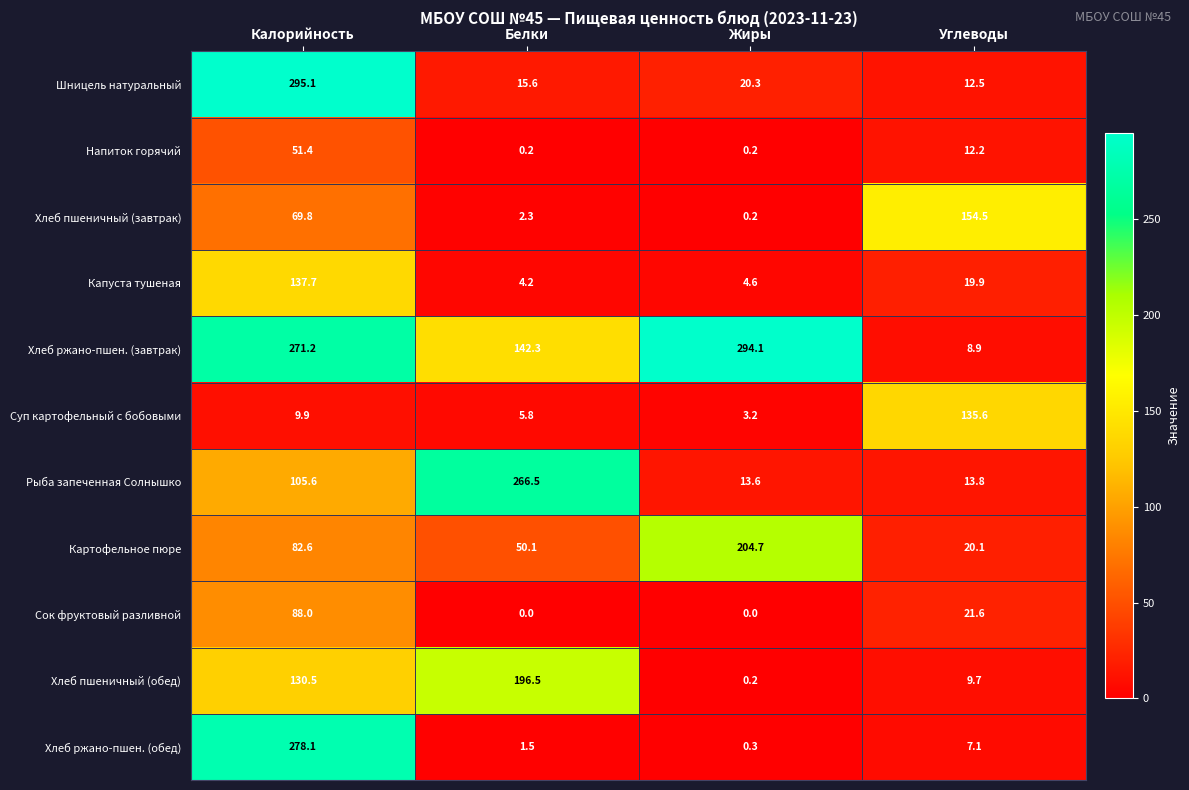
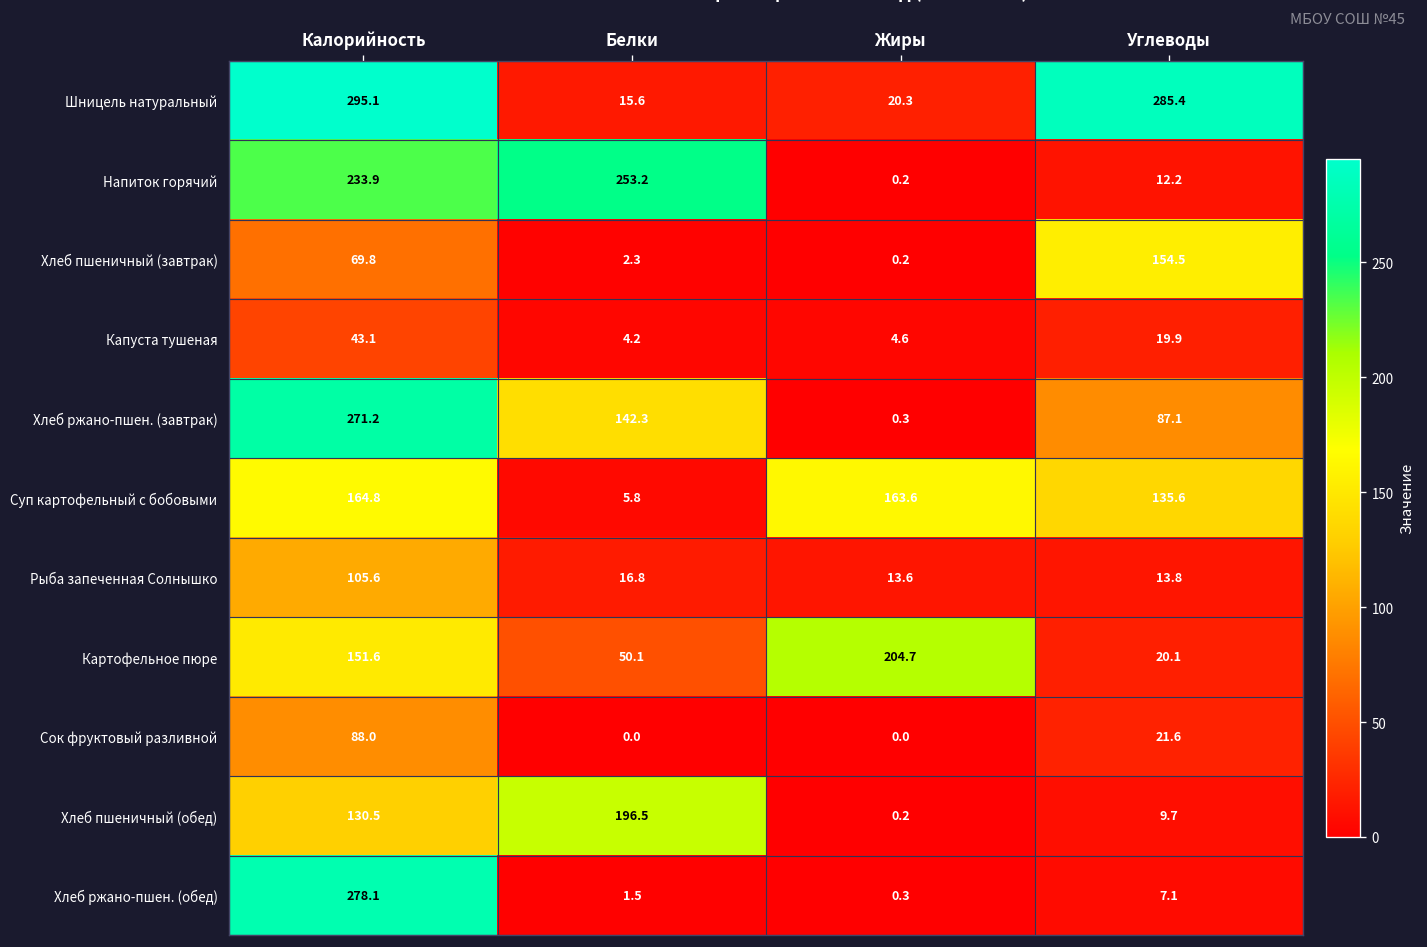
Шницель натуральный, Углеводы: 12.5 -> 285.4
Напиток горячий, Калорийность: 51.4 -> 233.9
Напиток горячий, Белки: 0.2 -> 253.2
Капуста тушеная, Калорийность: 137.7 -> 43.1
Хлеб ржано-пшен. (завтрак), Жиры: 294.1 -> 0.3
Хлеб ржано-пшен. (завтрак), Углеводы: 8.9 -> 87.1
Суп картофельный с бобовыми, Калорийность: 9.9 -> 164.8
Суп картофельный с бобовыми, Жиры: 3.2 -> 163.6
Рыба запеченная Солнышко, Белки: 266.5 -> 16.8
Картофельное пюре, Калорийность: 82.6 -> 151.6
